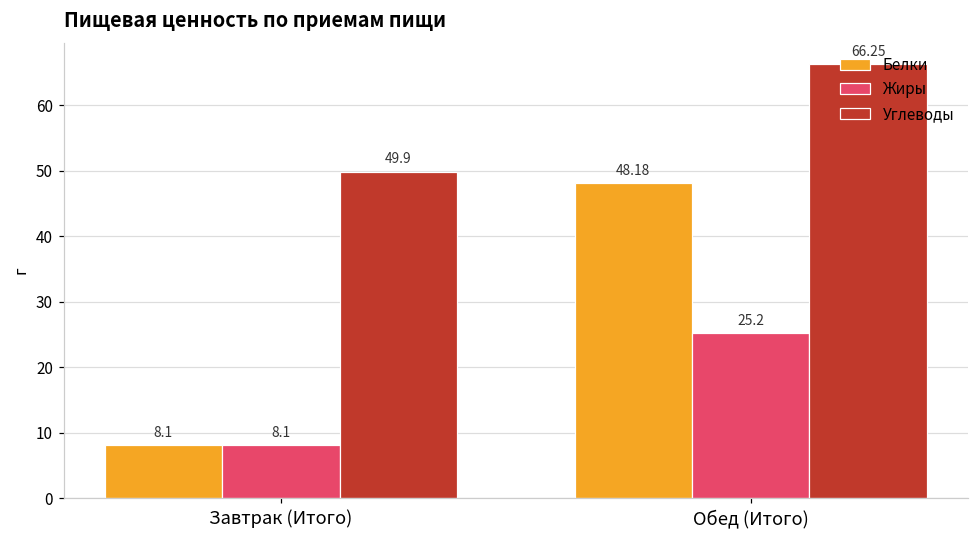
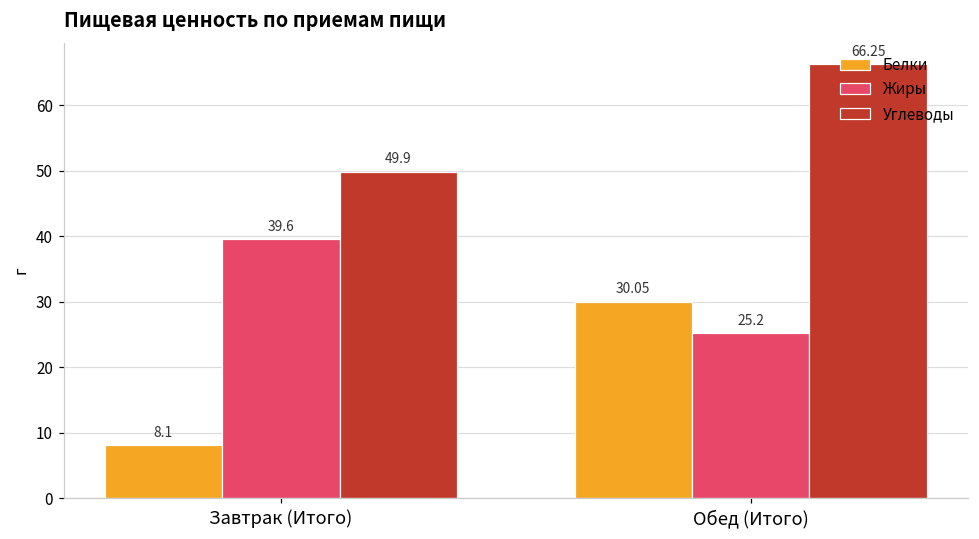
Жиры, Завтрак (Итого): 8.1 -> 39.6
Белки, Обед (Итого): 48.18 -> 30.05
